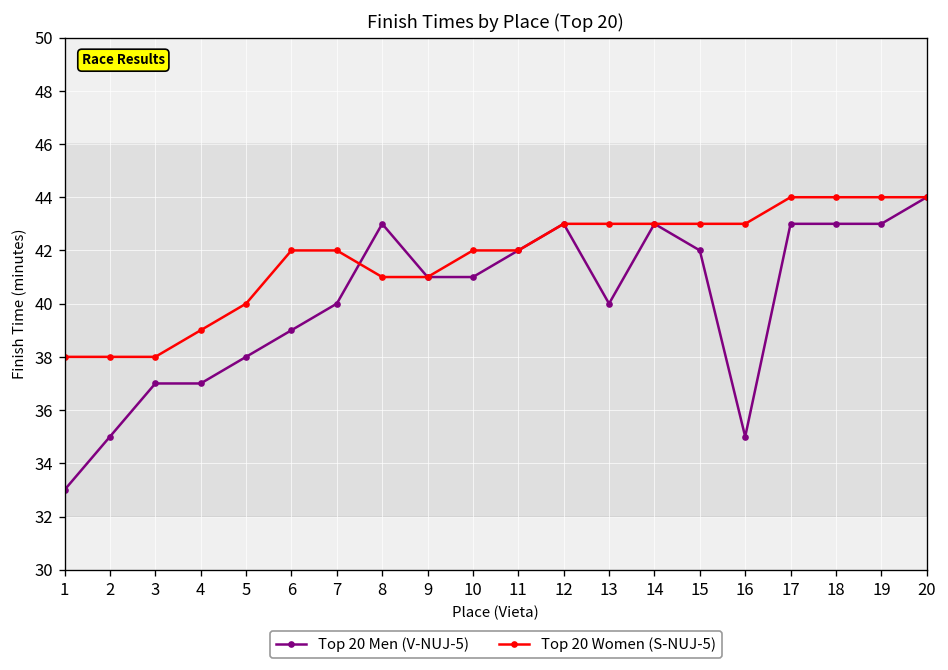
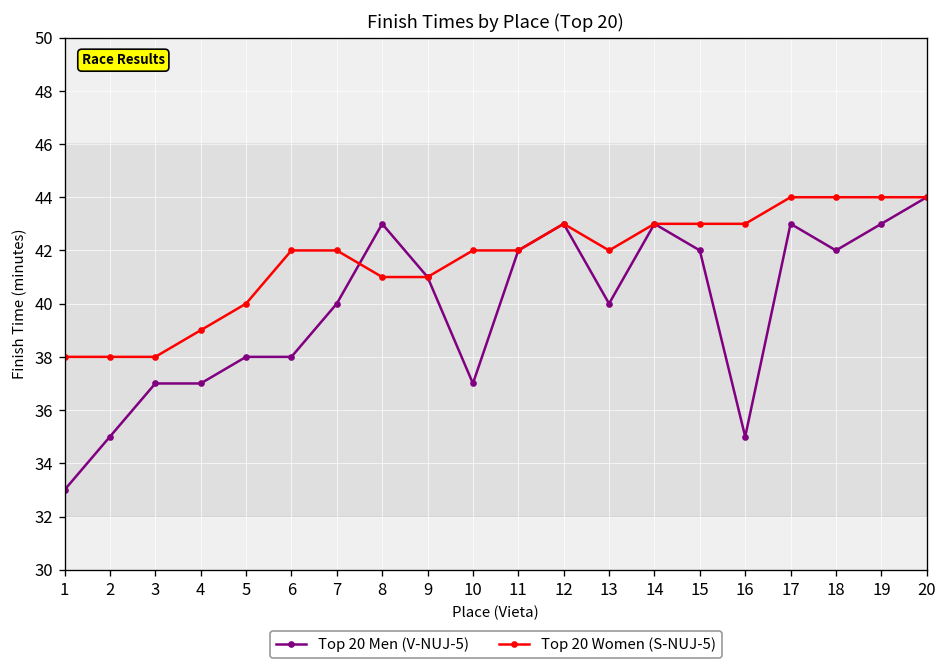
Top 20 Men (V-NUJ-5), 6: 39 -> 38
Top 20 Men (V-NUJ-5), 10: 41 -> 37
Top 20 Women (S-NUJ-5), 13: 43 -> 42
Top 20 Men (V-NUJ-5), 18: 43 -> 42
